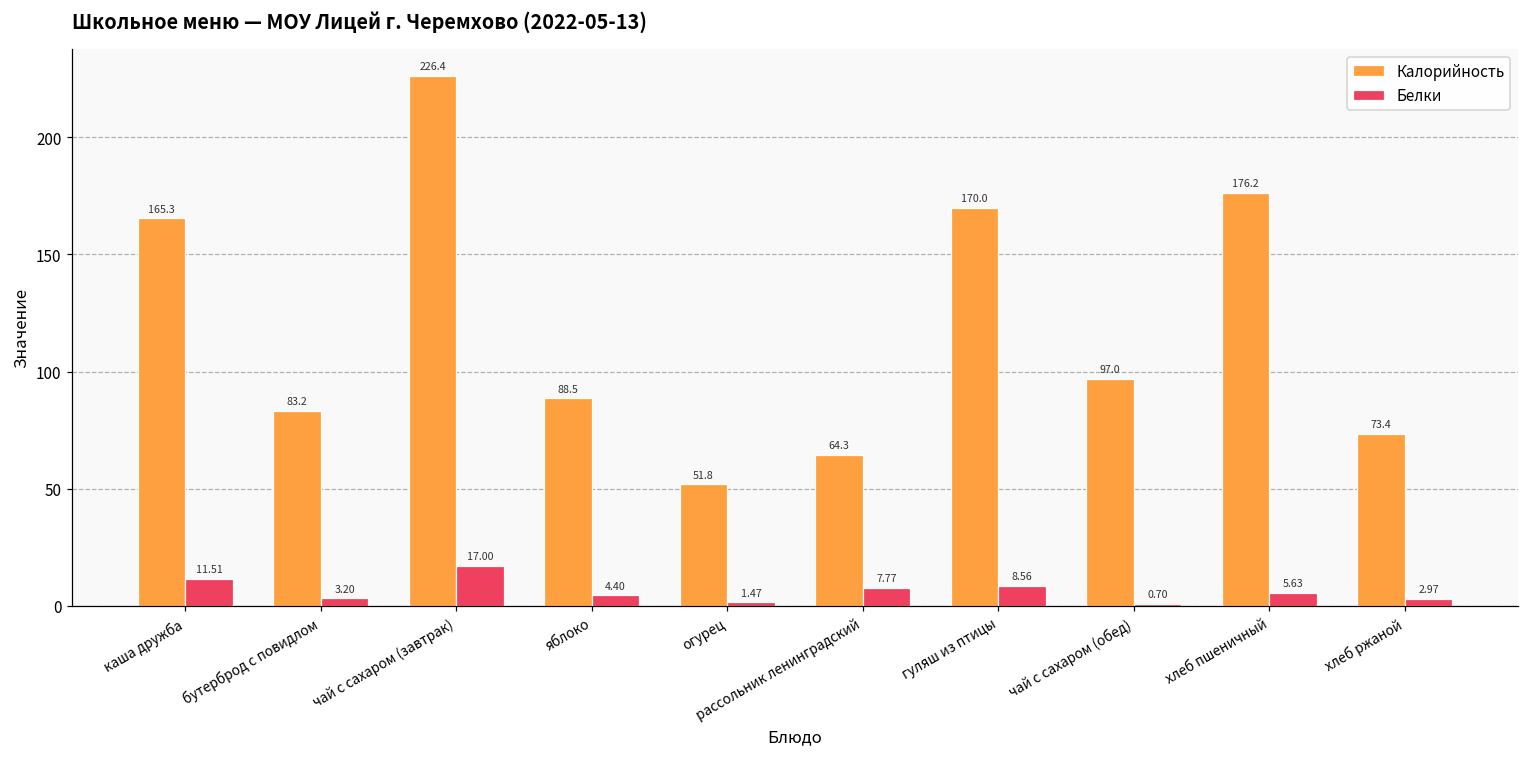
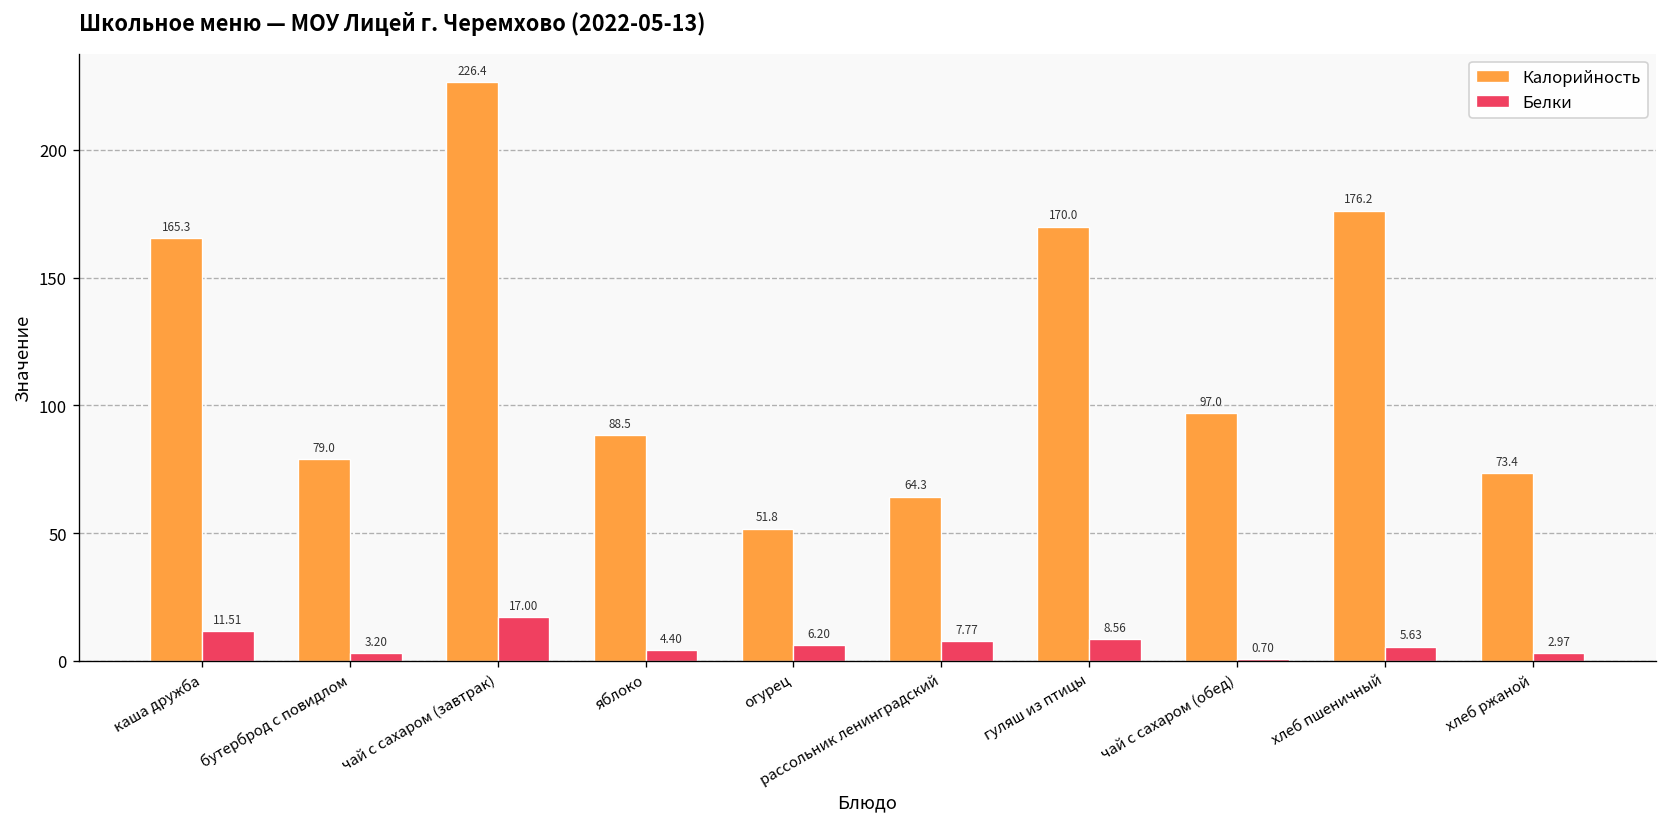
Калорийность, бутерброд с повидлом: 83.2 -> 79.0
Белки, огурец: 1.47 -> 6.20
